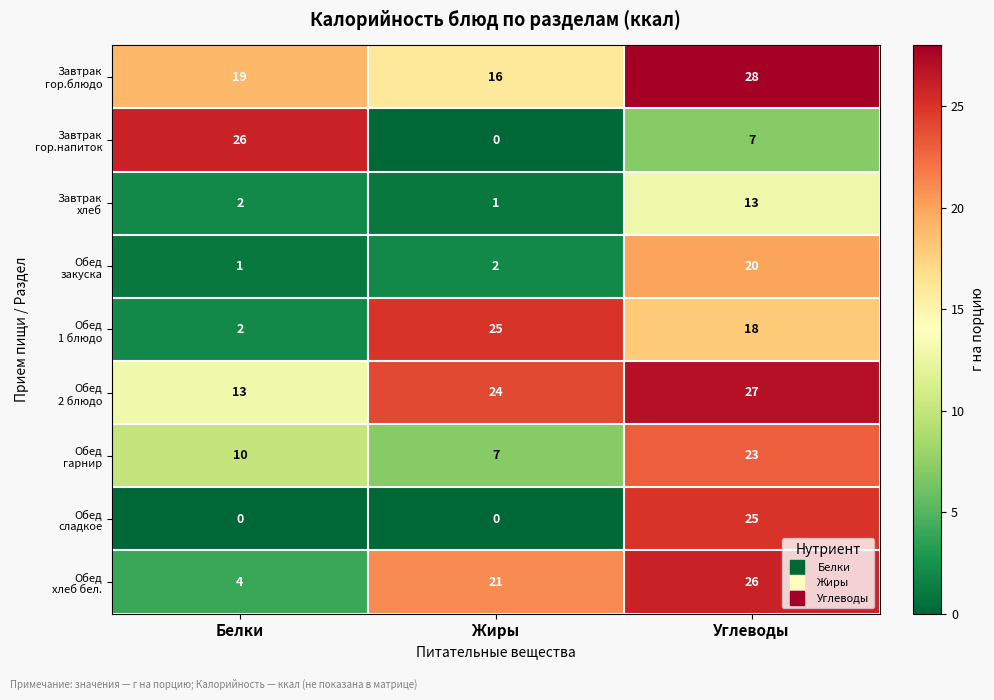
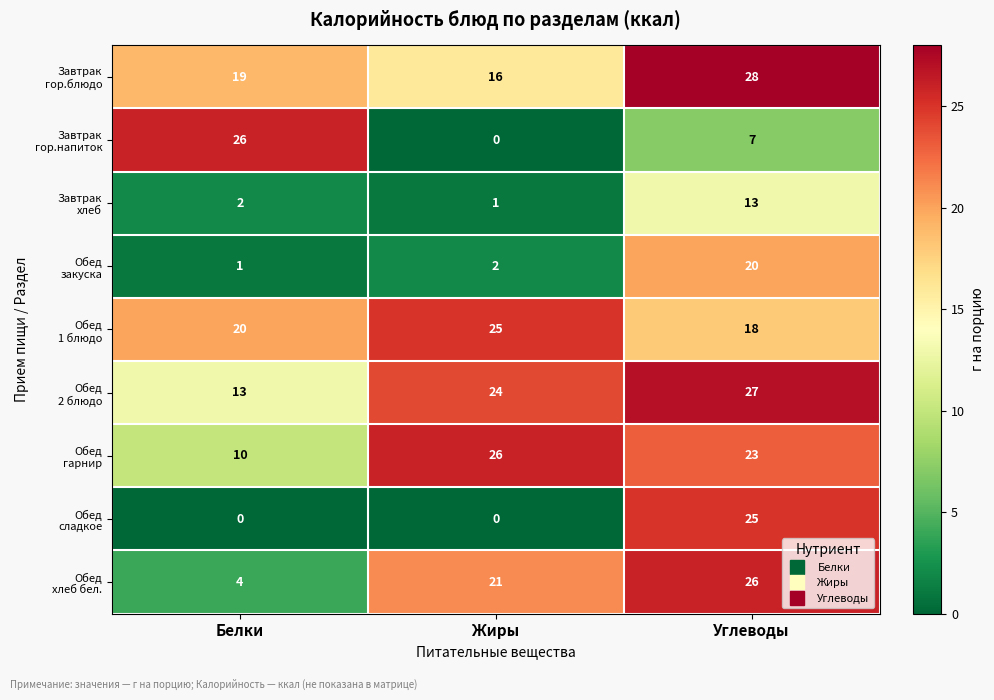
Обед 1 блюдо, Белки: 2 -> 20
Обед гарнир, Жиры: 7 -> 26
